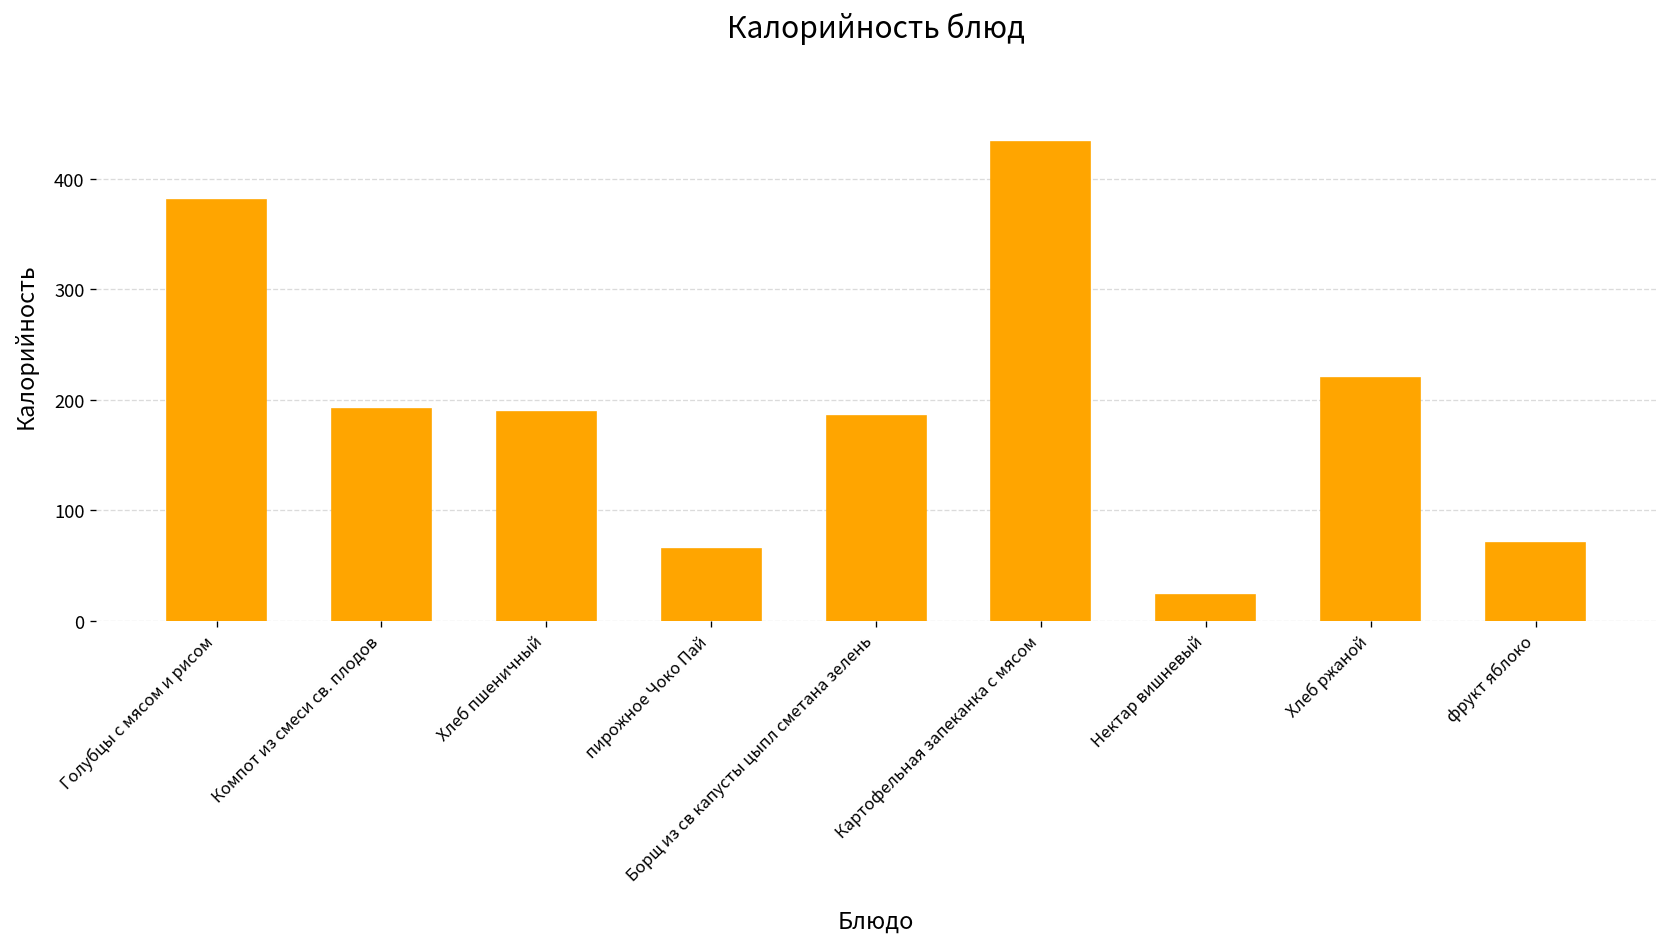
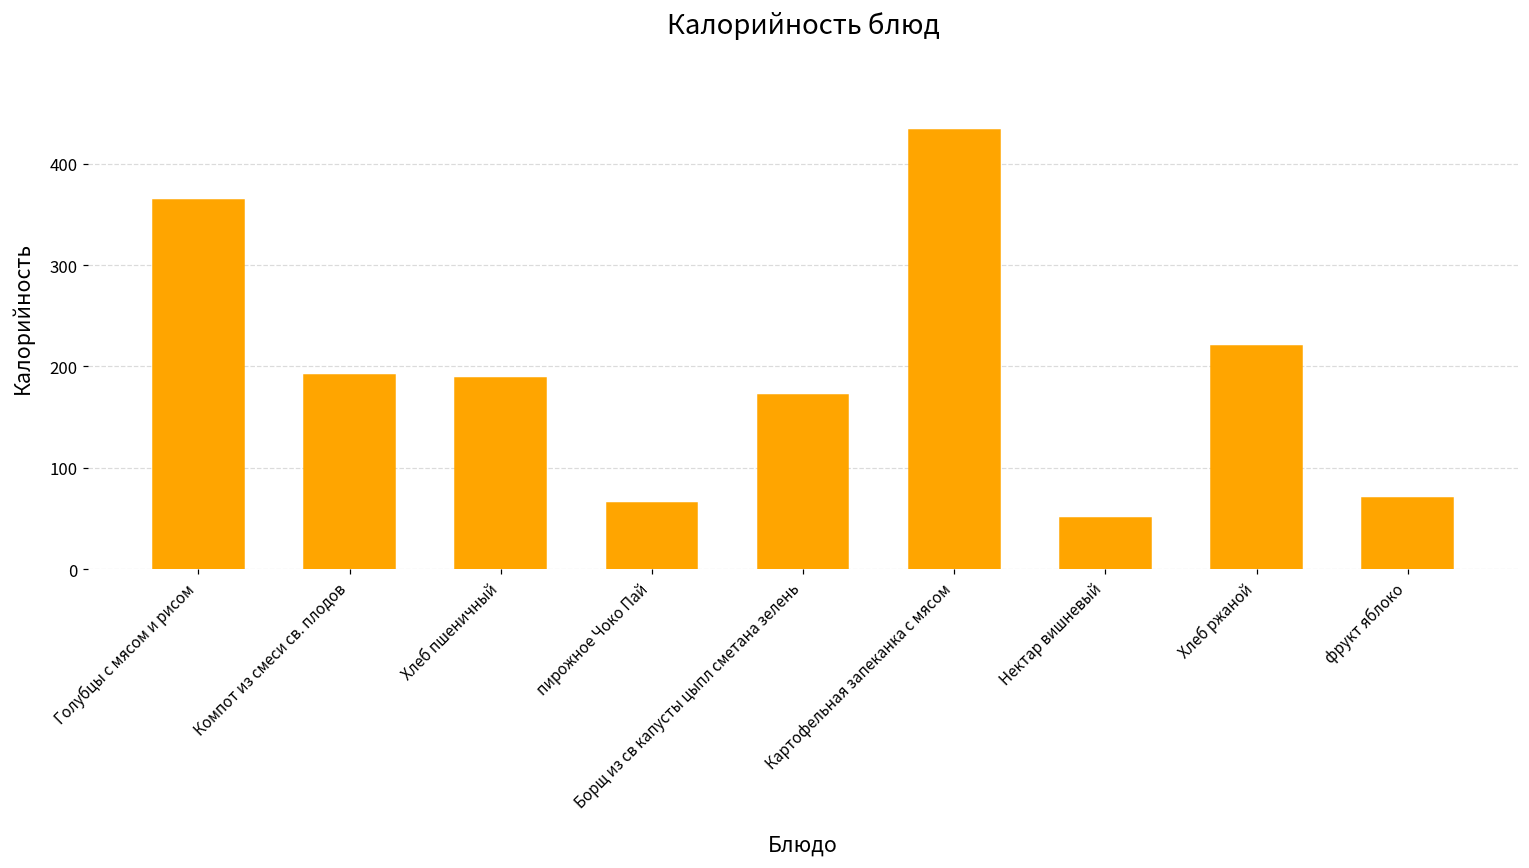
Голубцы с мясом и рисом: 380 -> 360
Борщ из св капусты цыпл сметана зелень: 190 -> 170
Нектар вишневый: 20 -> 50
